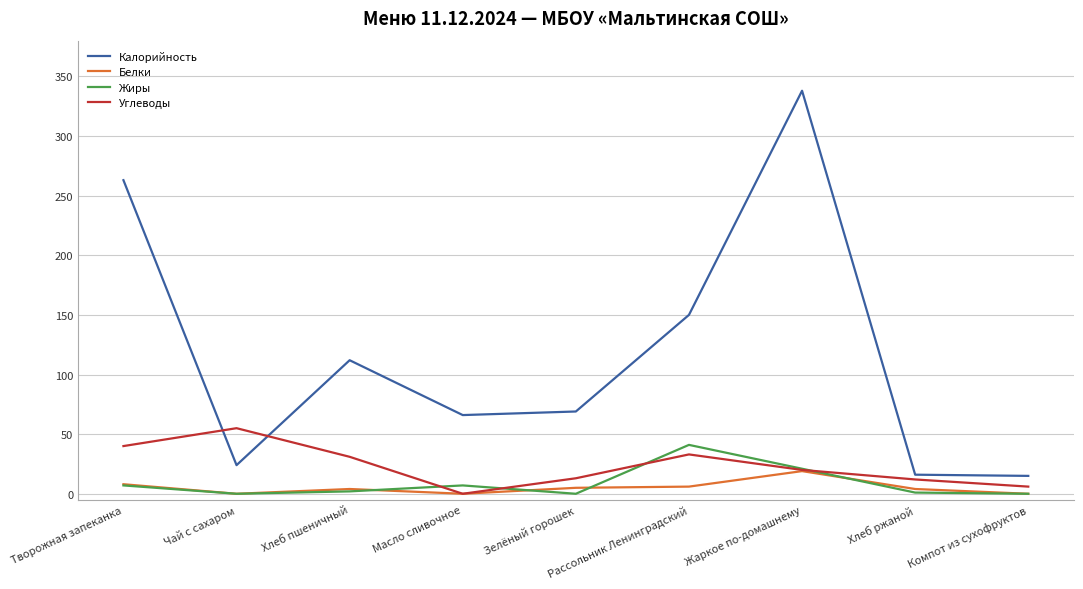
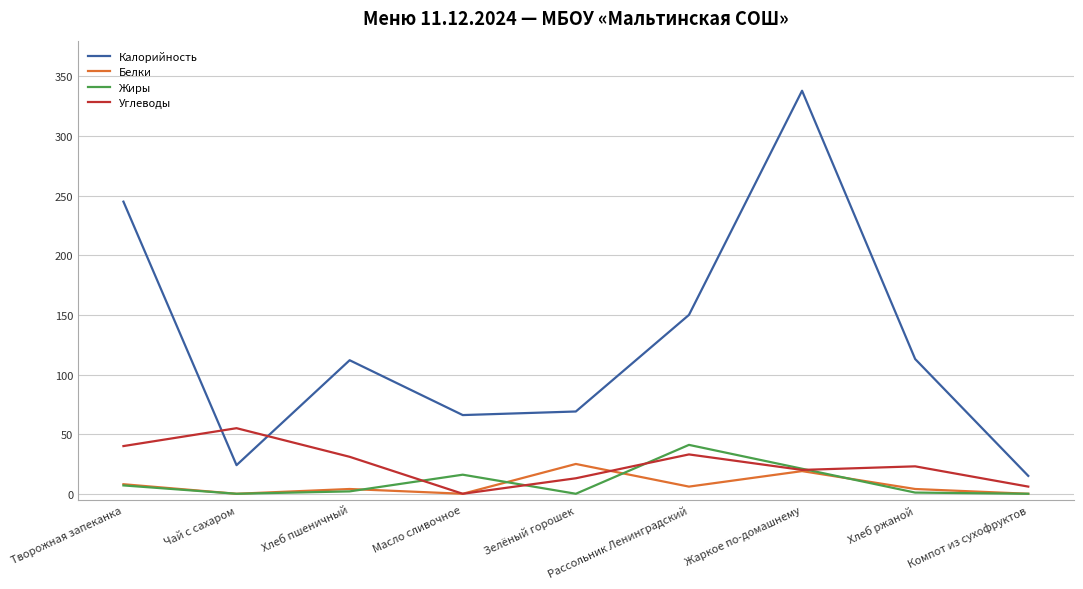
Калорийность, Творожная запеканка: 263 -> 245
Жиры, Масло сливочное: 7 -> 16
Белки, Зелёный горошек: 5 -> 25
Калорийность, Хлеб ржаной: 16 -> 113
Углеводы, Хлеб ржаной: 12 -> 23
